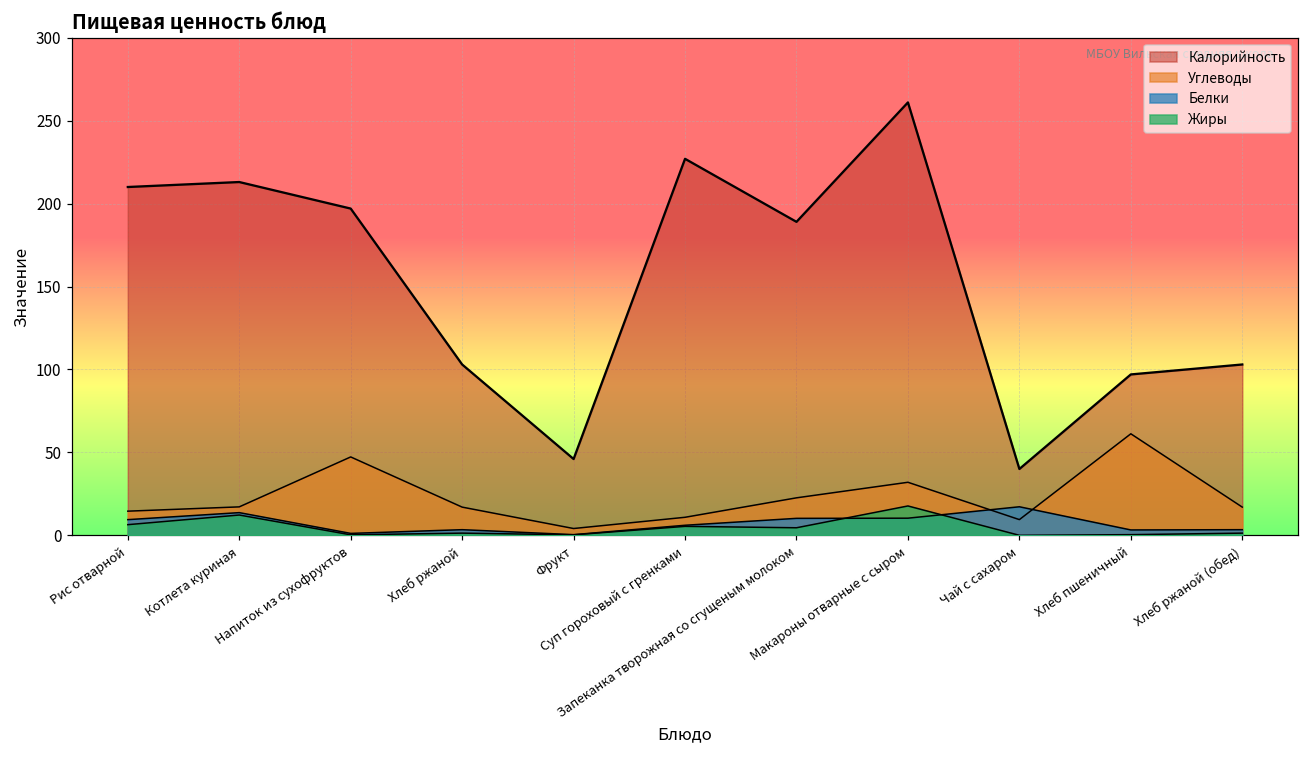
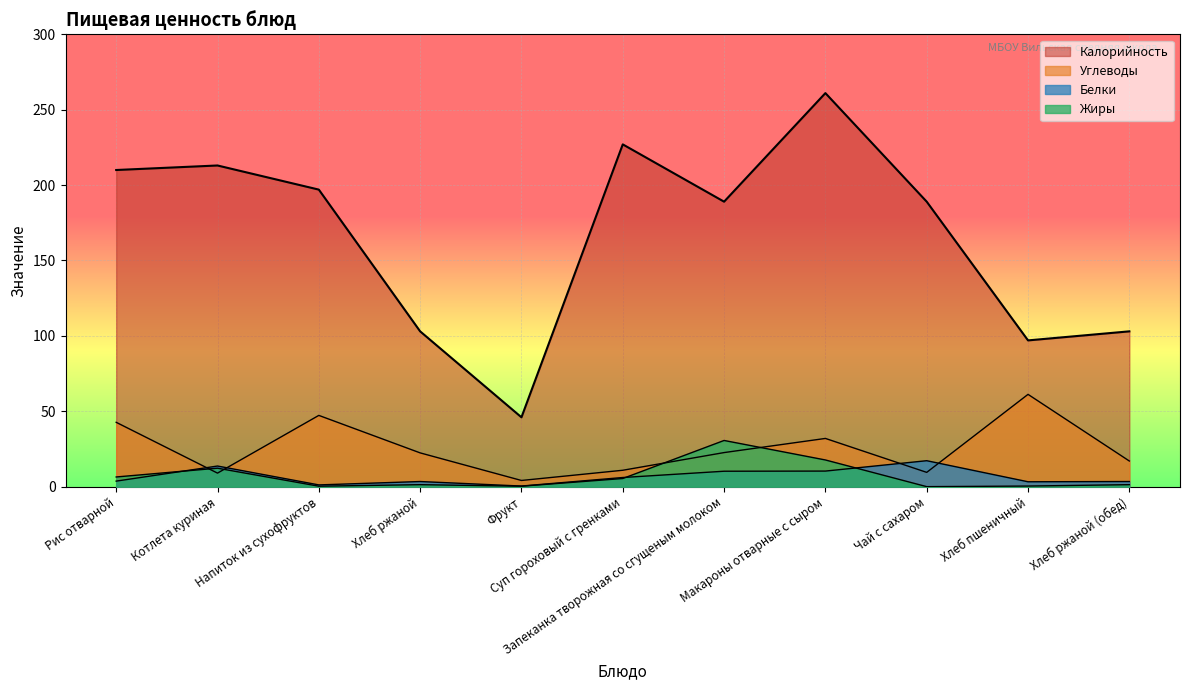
Углеводы, Рис отварной: 15 -> 43
Белки, Рис отварной: 9 -> 4
Углеводы, Котлета куриная: 17 -> 9
Углеводы, Хлеб ржаной: 17 -> 22
Жиры, Запеканка творожная со сгущеным молоком: 5 -> 31
Калорийность, Чай с сахаром: 40 -> 189
